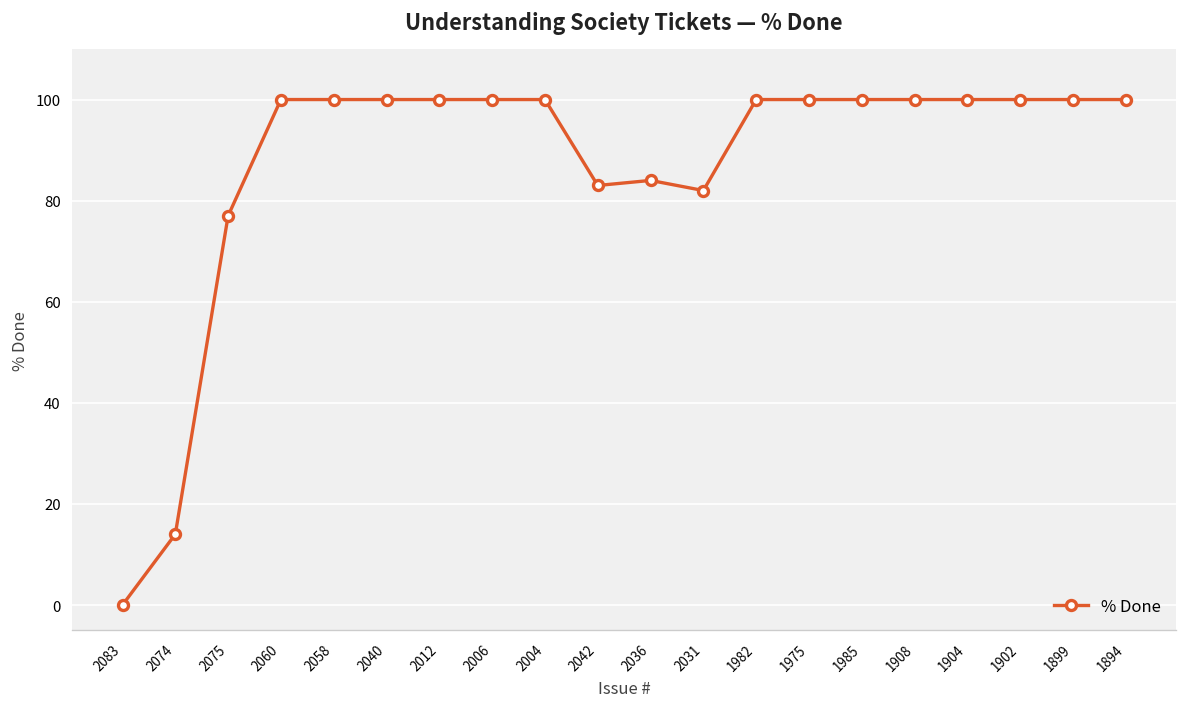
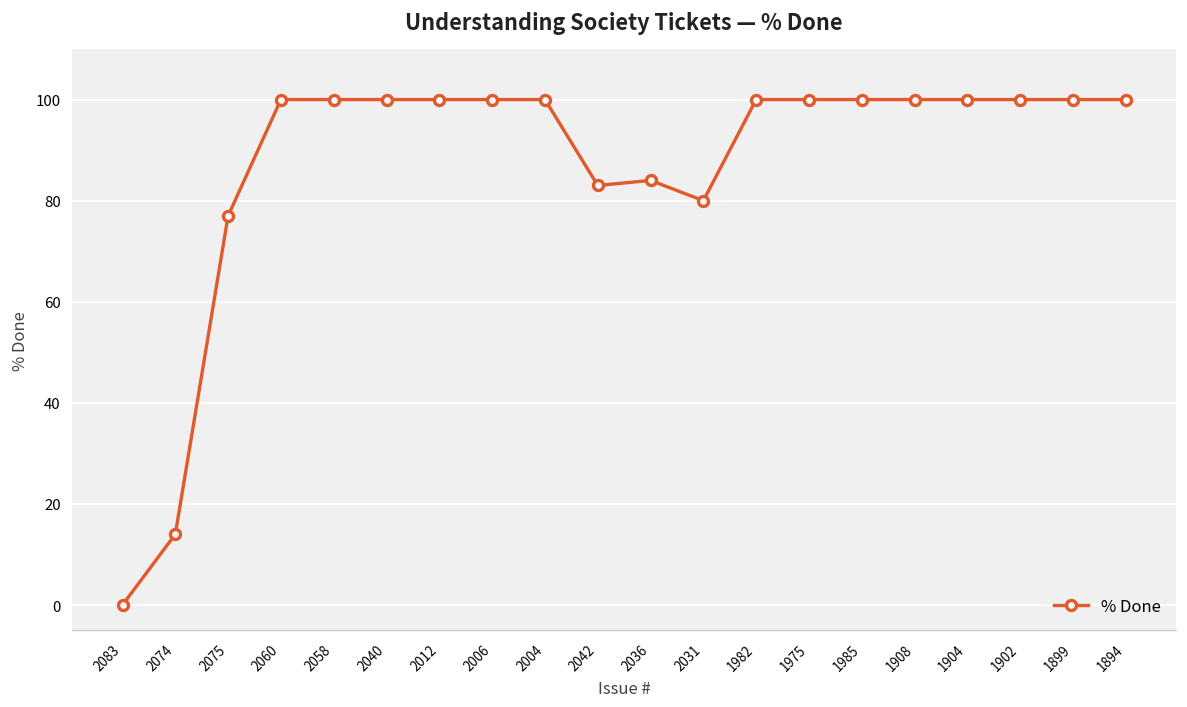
2031: 82 -> 80
